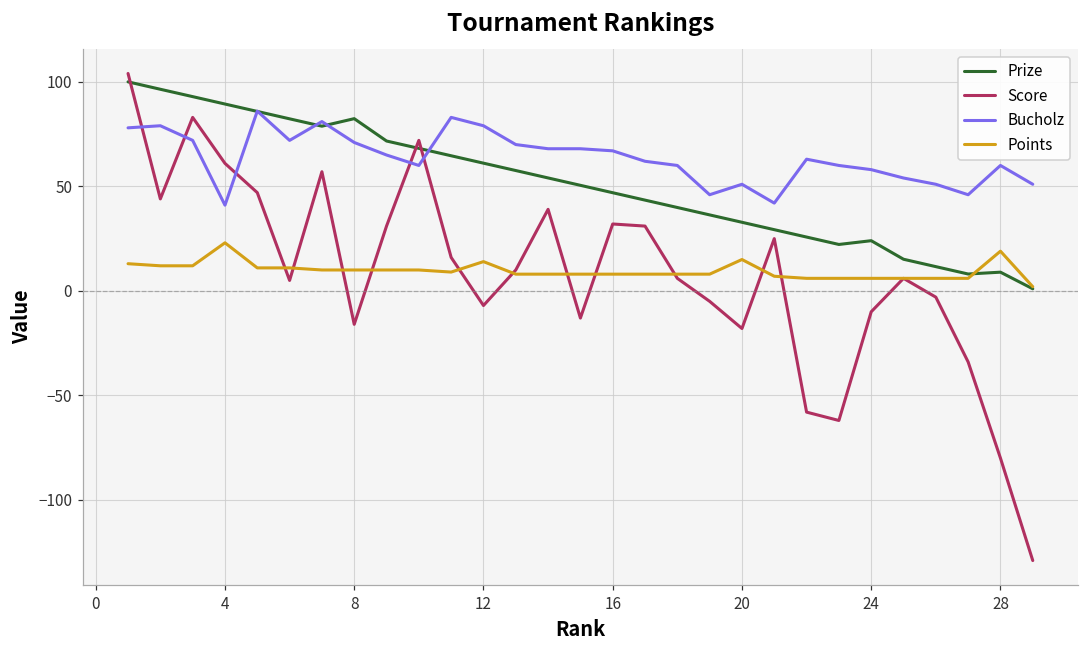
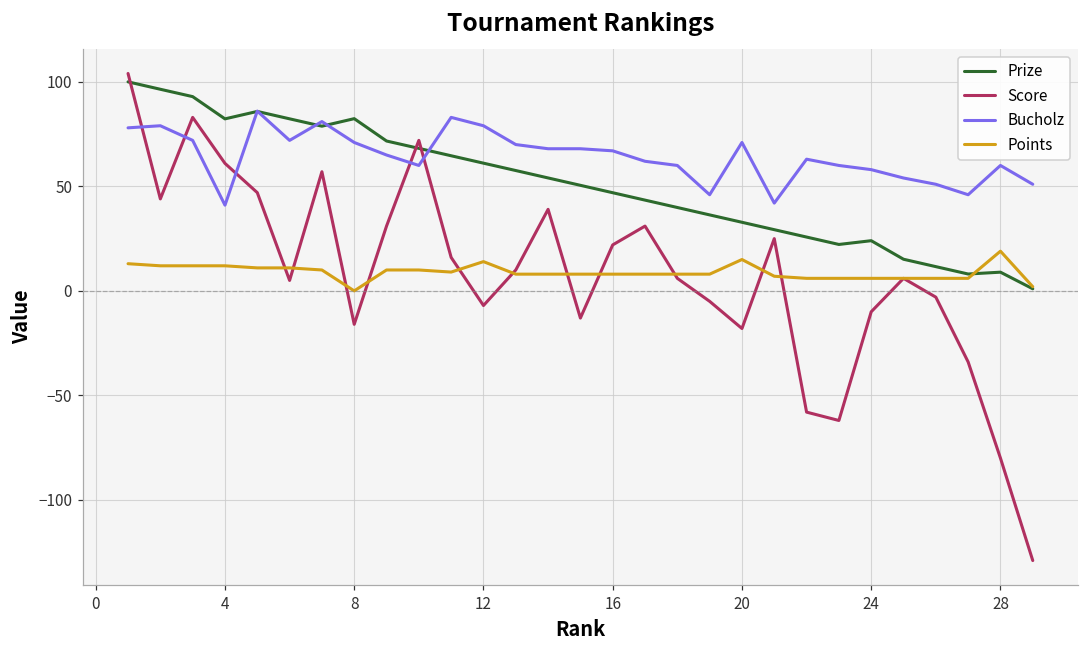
Prize, 4: 89 -> 82
Points, 4: 23 -> 12
Points, 8: 10 -> 0
Score, 16: 32 -> 22
Bucholz, 20: 51 -> 71
